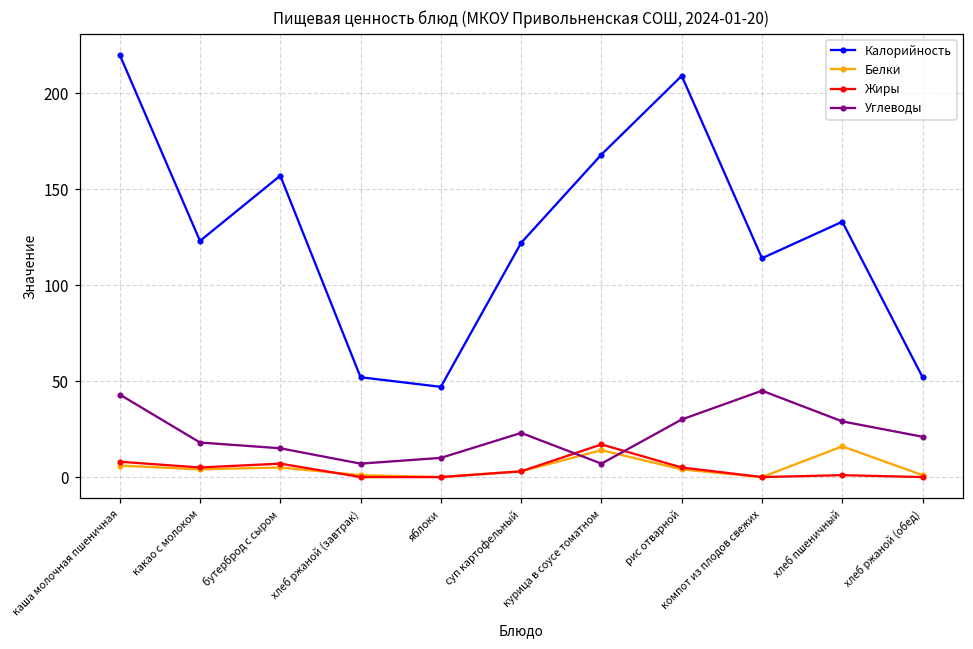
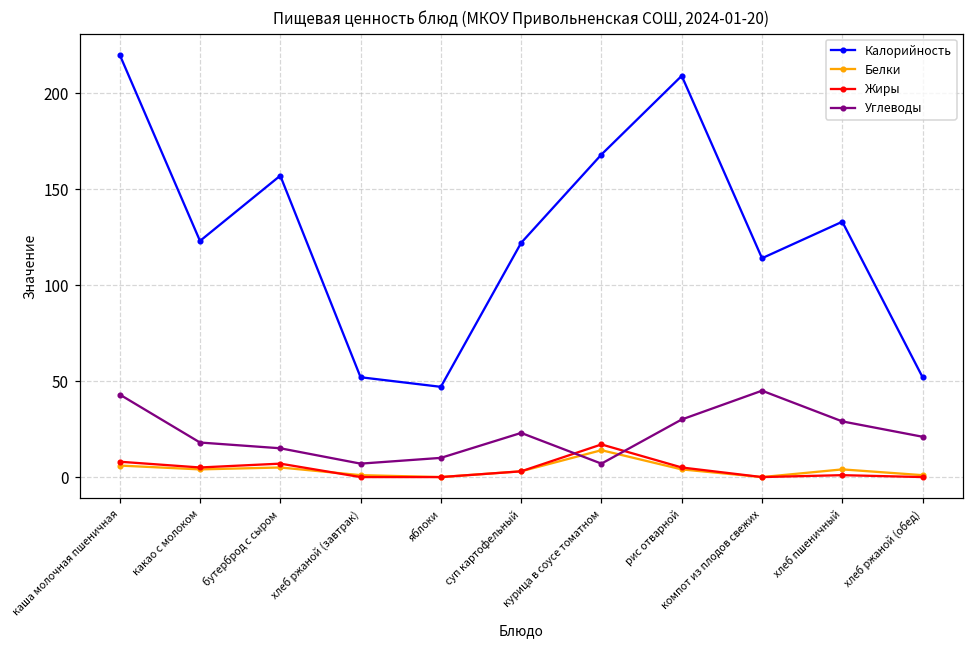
Белки, хлеб пшеничный: 16 -> 4
